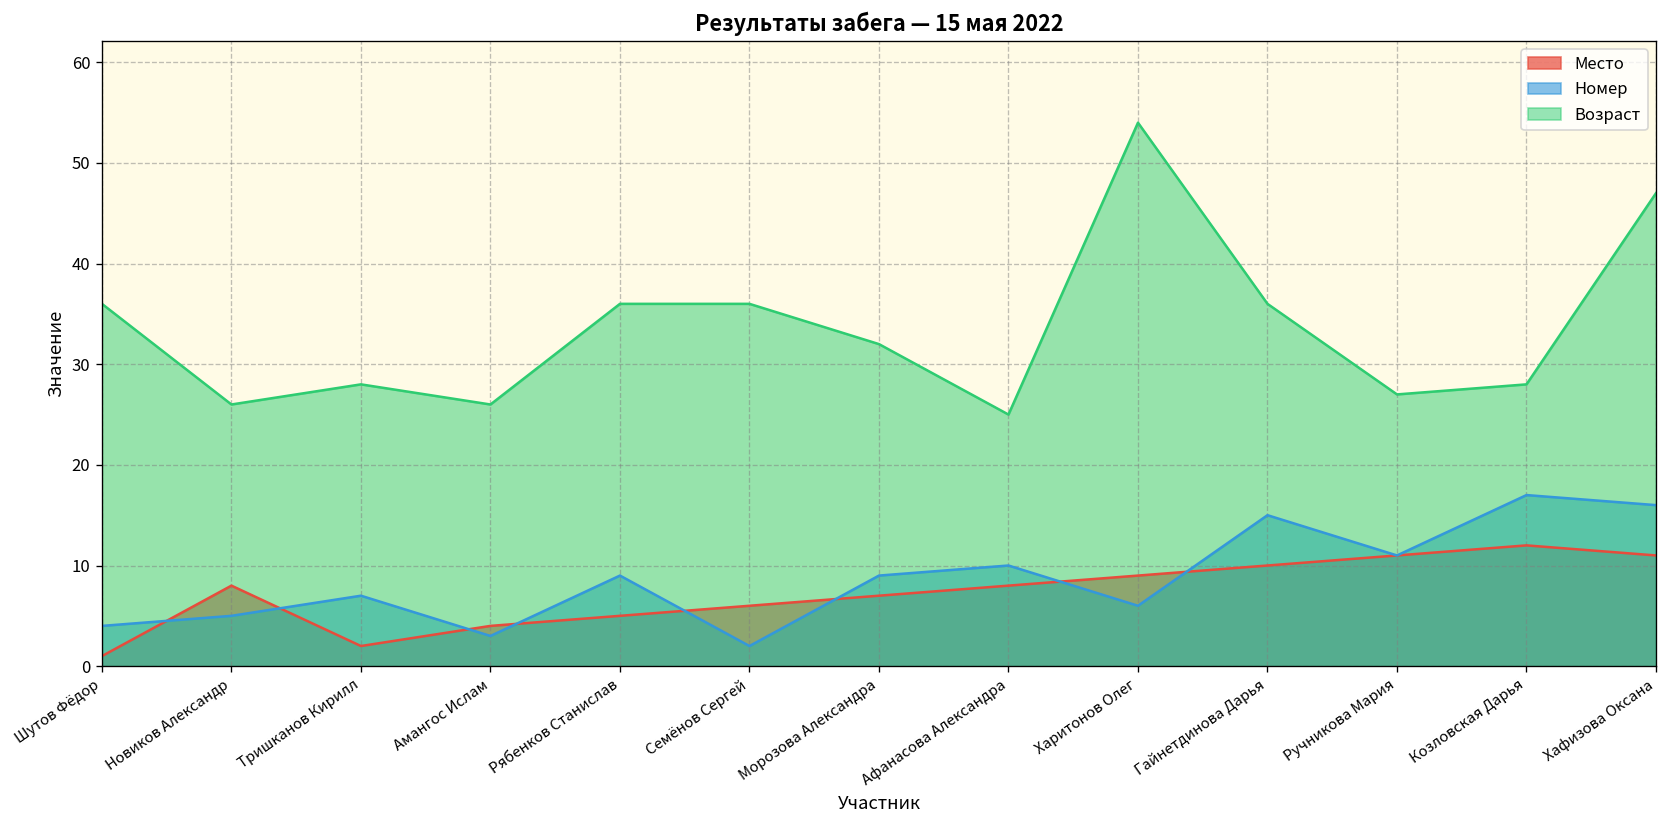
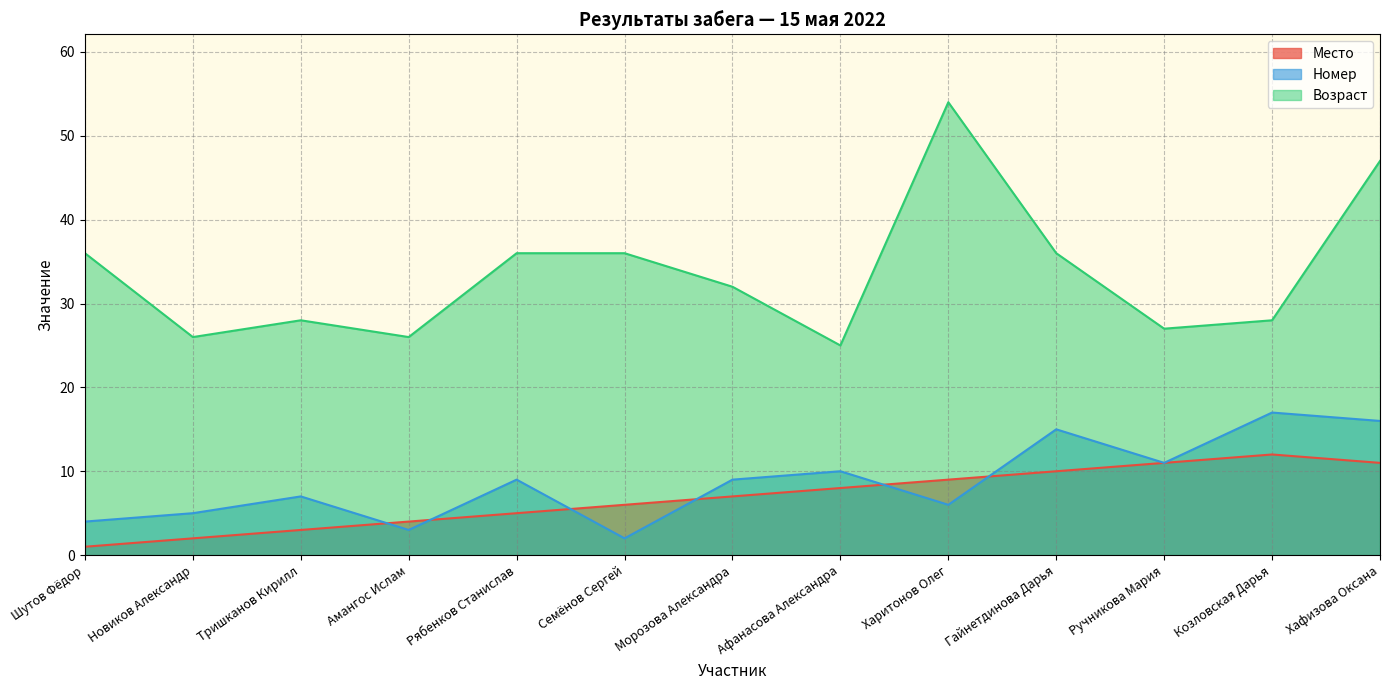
Место, Новиков Александр: 8 -> 2
Место, Тришканов Кирилл: 2 -> 3
